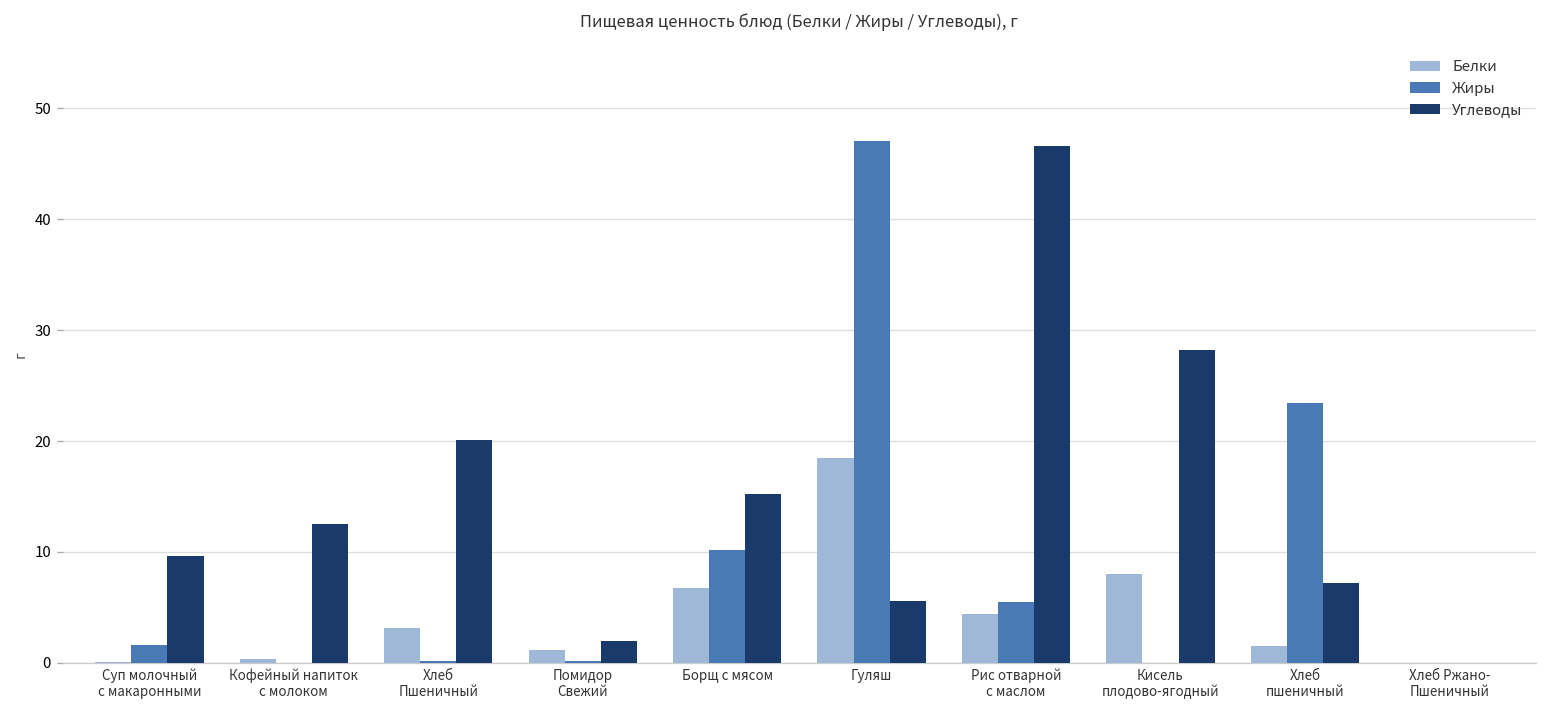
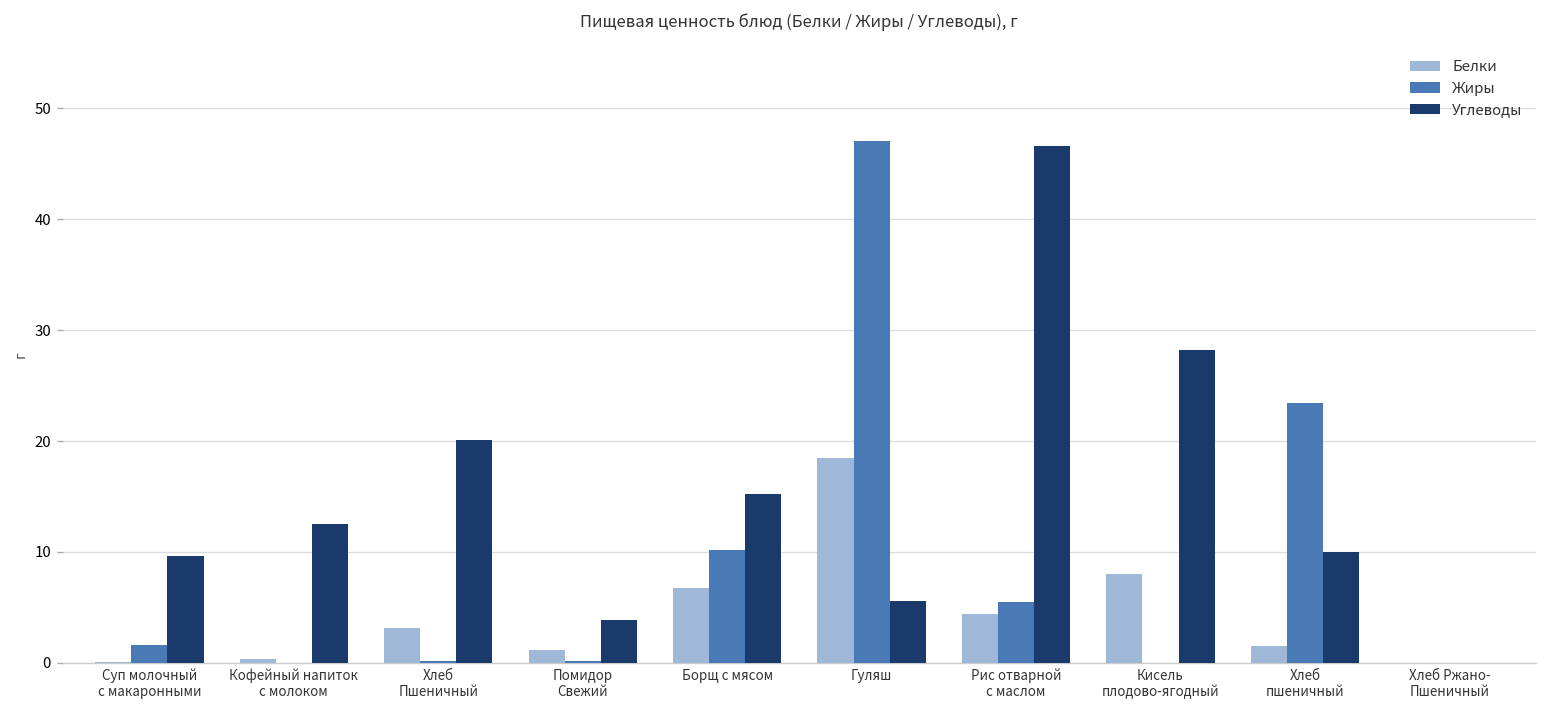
Углеводы, Помидор Свежий: 2 -> 4
Углеводы, Хлеб пшеничный: 7 -> 10
